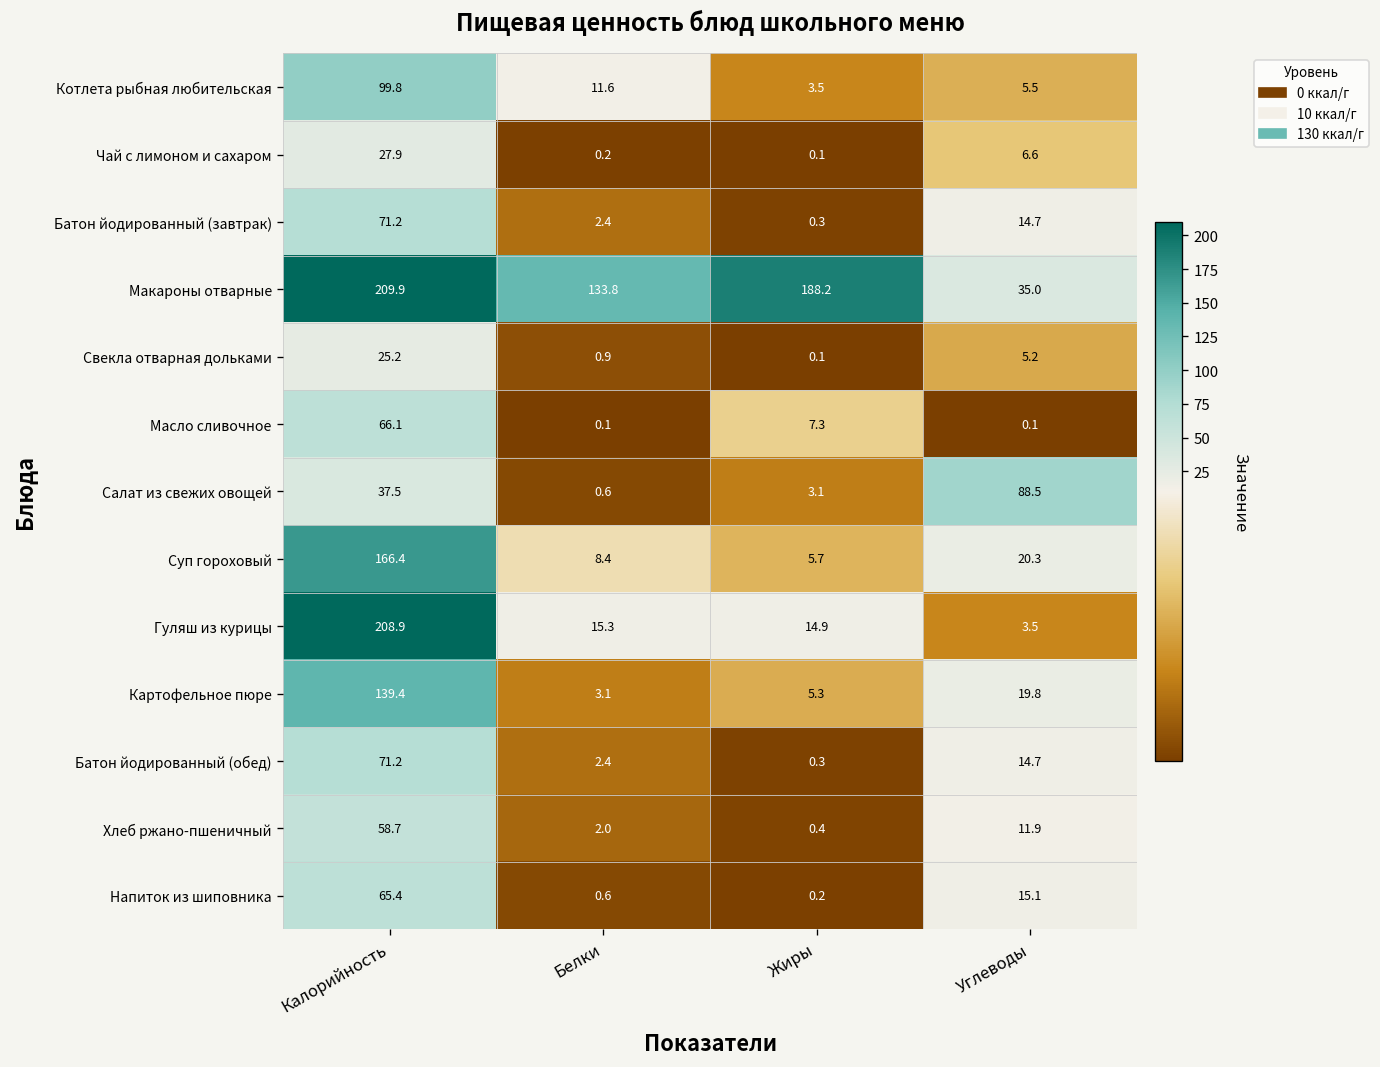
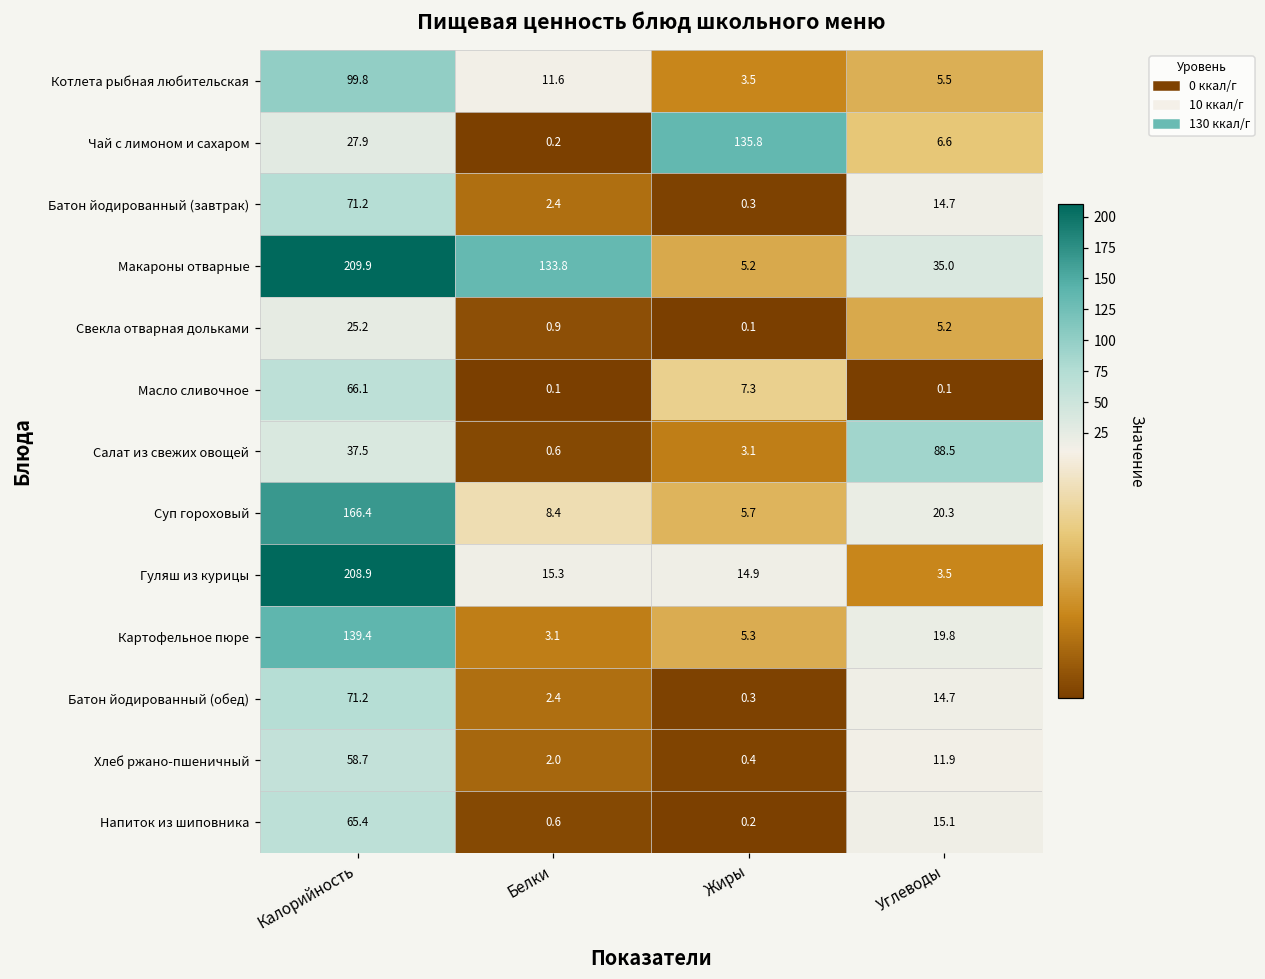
Чай с лимоном и сахаром, Жиры: 0.1 -> 135.8
Макароны отварные, Жиры: 188.2 -> 5.2
